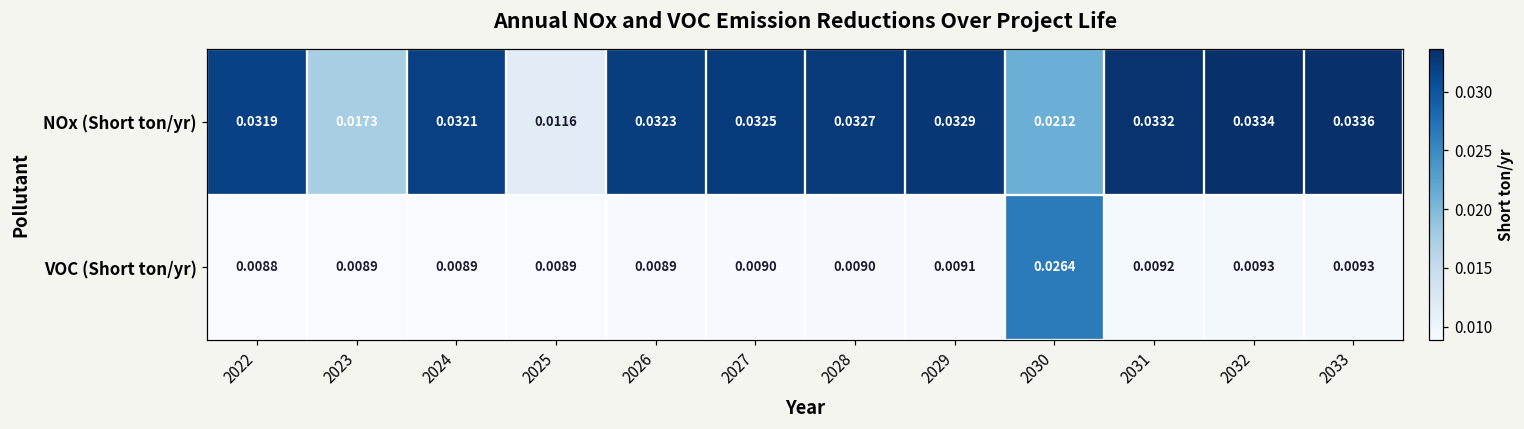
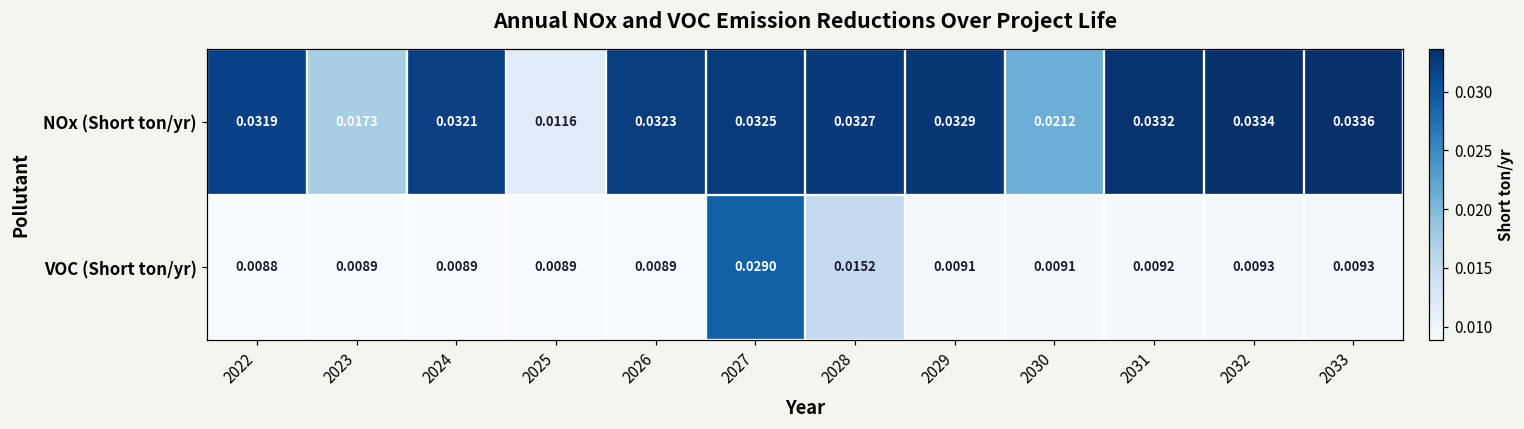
VOC (Short ton/yr), 2027: 0.0090 -> 0.0290
VOC (Short ton/yr), 2028: 0.0090 -> 0.0152
VOC (Short ton/yr), 2030: 0.0264 -> 0.0091
